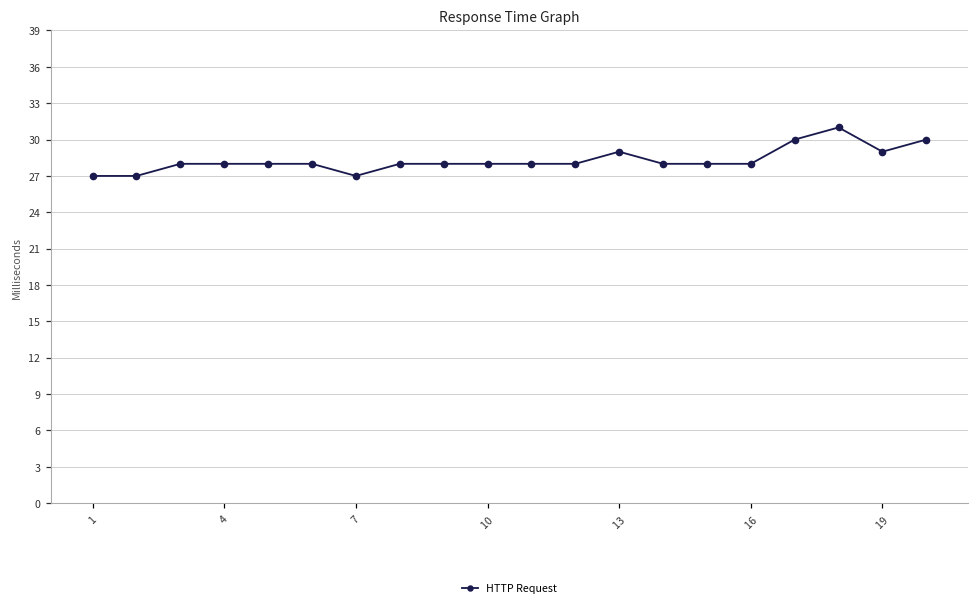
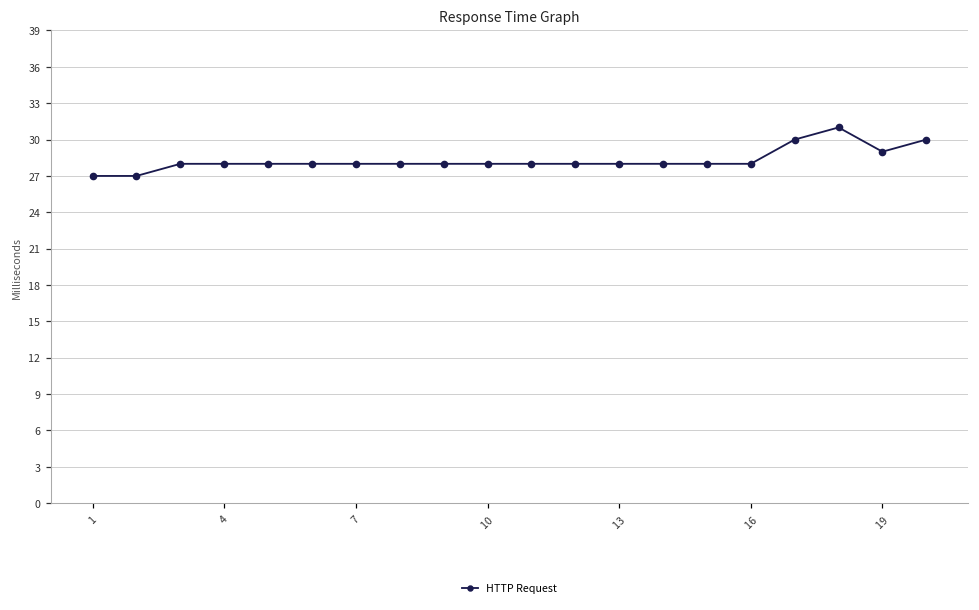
7: 27 -> 28
13: 29 -> 28
